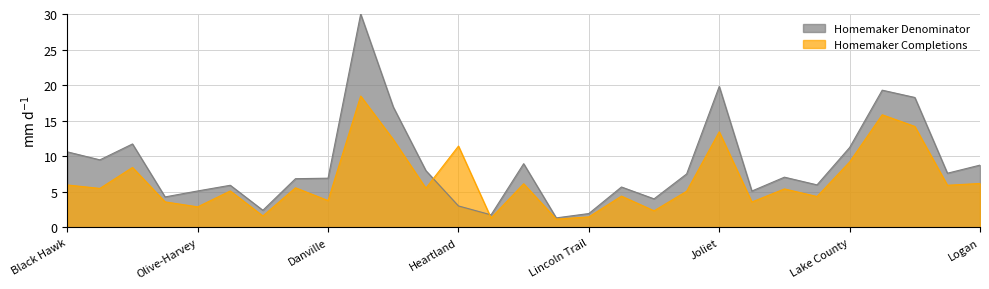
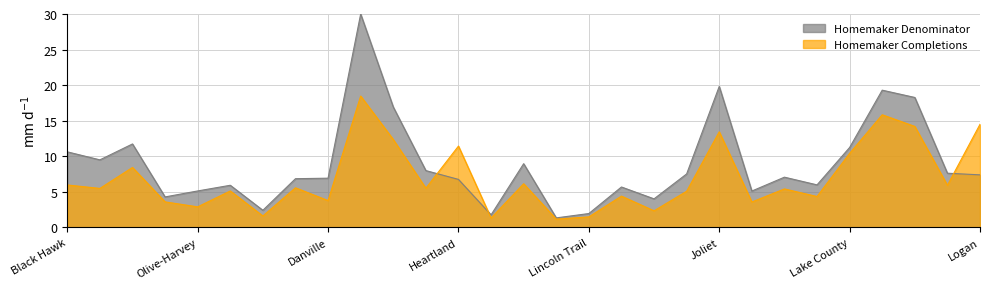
Homemaker Denominator, Heartland: 3 -> 7
Homemaker Completions, Lake County: 9 -> 10
Homemaker Denominator, Logan: 9 -> 7
Homemaker Completions, Logan: 6 -> 14
